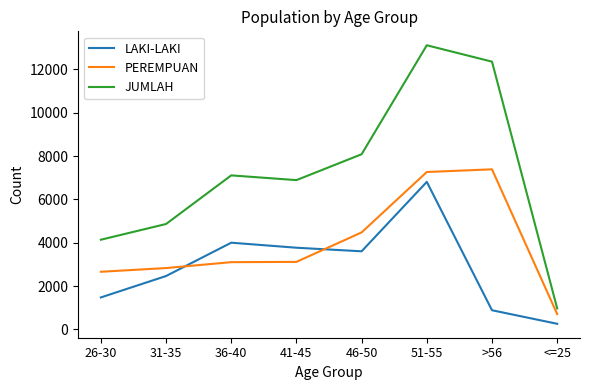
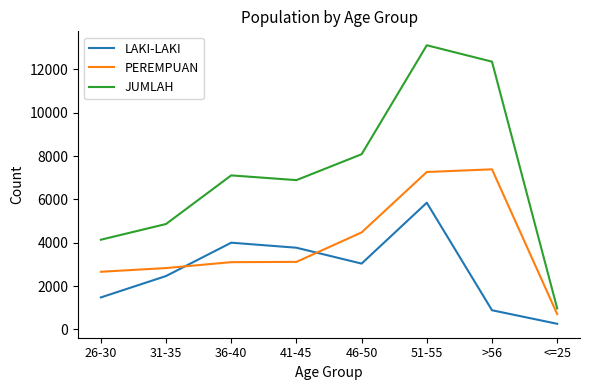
LAKI-LAKI, 46-50: 3600 -> 3000
LAKI-LAKI, 51-55: 6800 -> 5800
